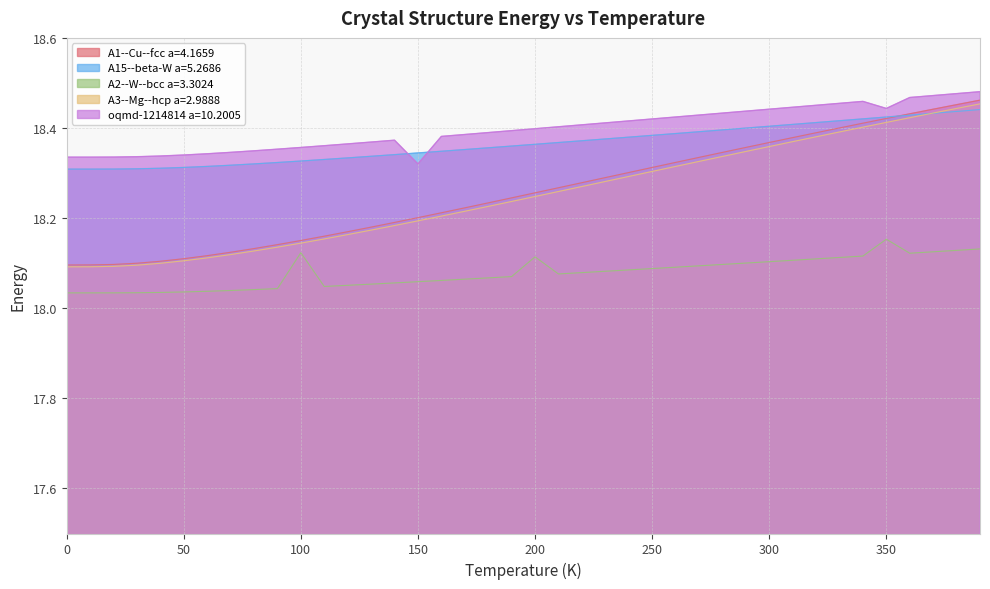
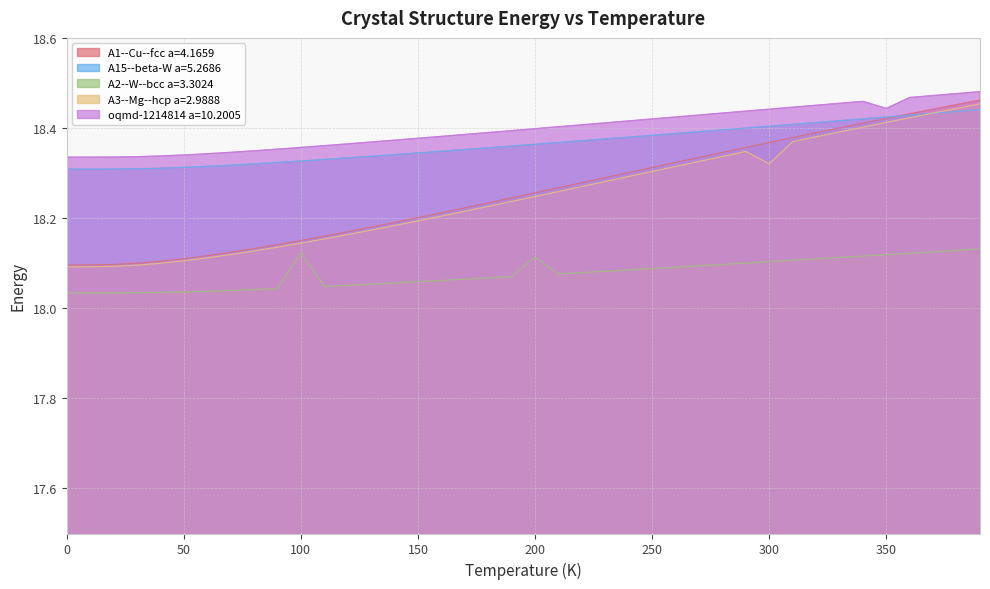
oqmd-1214814 a=10.2005, 150: 18.32 -> 18.38
A3--Mg--hcp a=2.9888, 300: 18.36 -> 18.32
A2--W--bcc a=3.3024, 350: 18.15 -> 18.12
